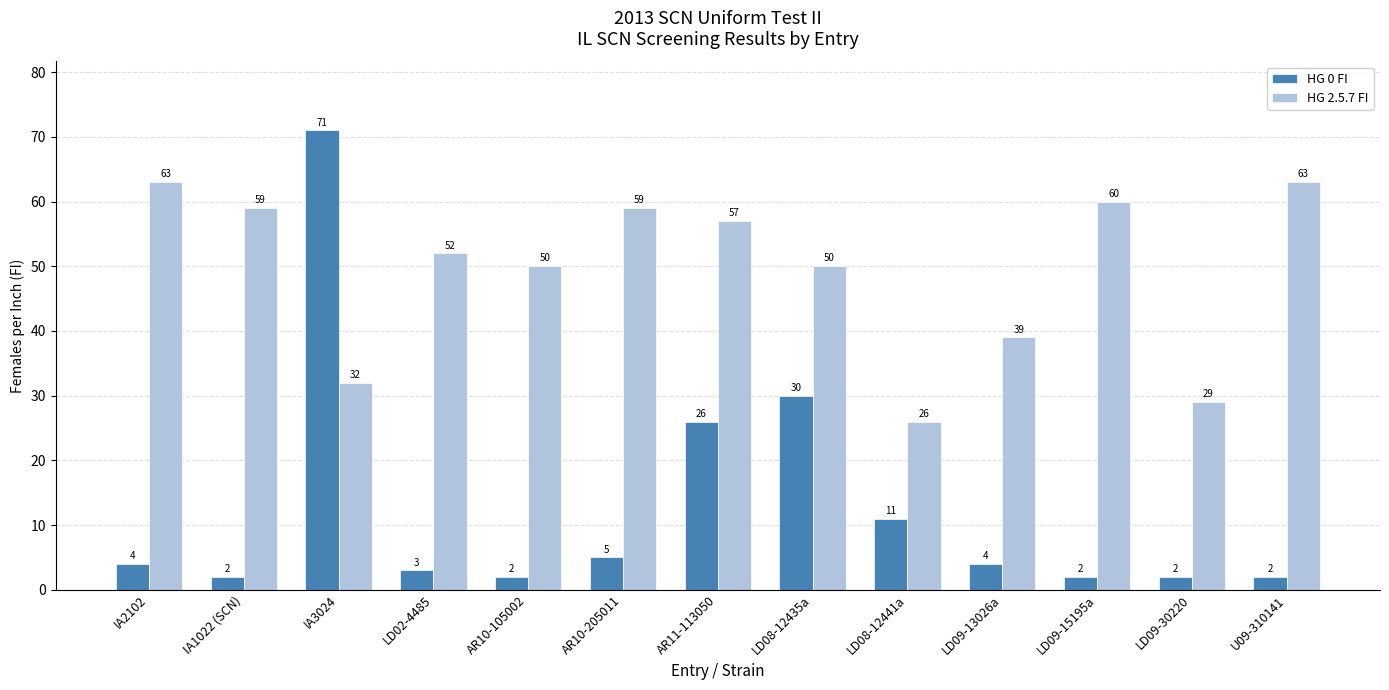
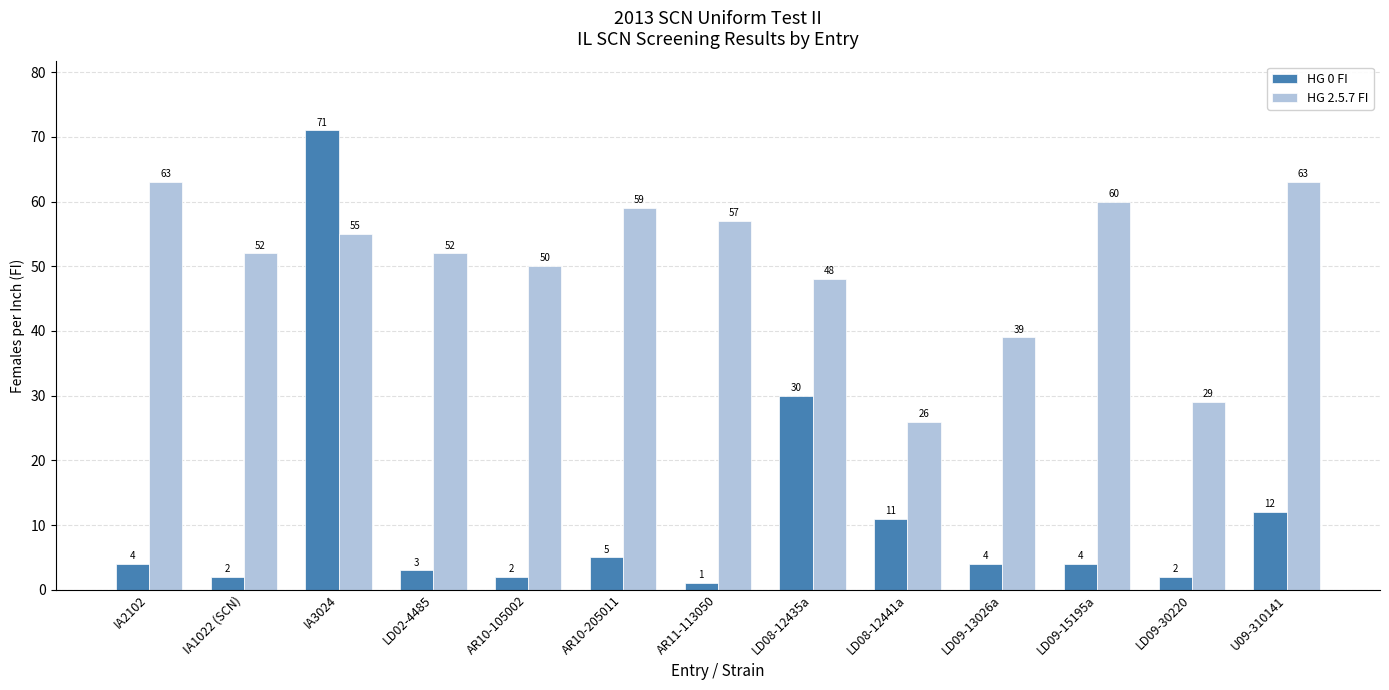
HG 2.5.7 FI, IA1022 (SCN): 59 -> 52
HG 2.5.7 FI, IA3024: 32 -> 55
HG 0 FI, AR11-113050: 26 -> 1
HG 2.5.7 FI, LD08-12435a: 50 -> 48
HG 0 FI, LD09-15195a: 2 -> 4
HG 0 FI, U09-310141: 2 -> 12
